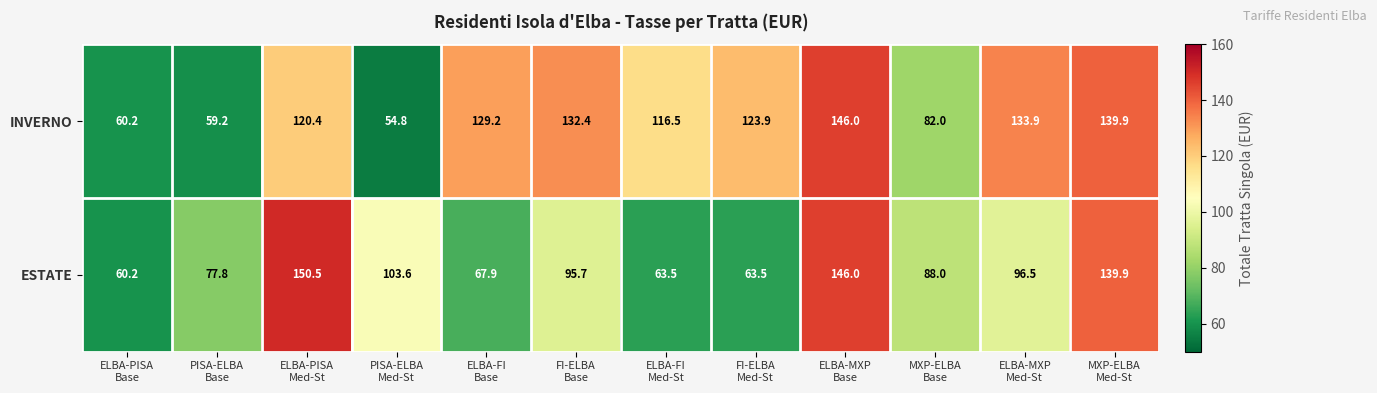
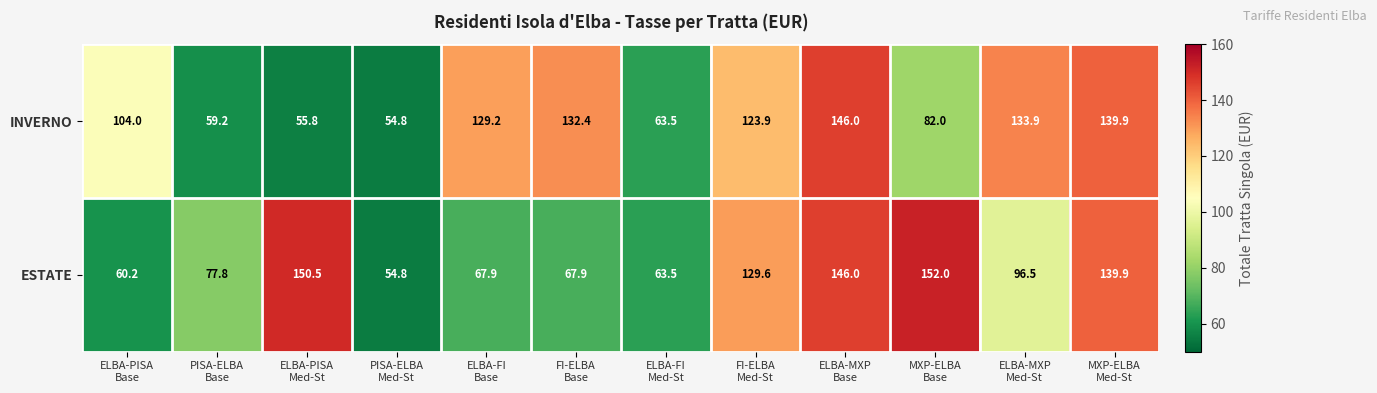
INVERNO, ELBA-PISA Base: 60.2 -> 104.0
INVERNO, ELBA-PISA Med-St: 120.4 -> 55.8
INVERNO, ELBA-FI Med-St: 116.5 -> 63.5
ESTATE, PISA-ELBA Med-St: 103.6 -> 54.8
ESTATE, FI-ELBA Base: 95.7 -> 67.9
ESTATE, FI-ELBA Med-St: 63.5 -> 129.6
ESTATE, MXP-ELBA Base: 88.0 -> 152.0
